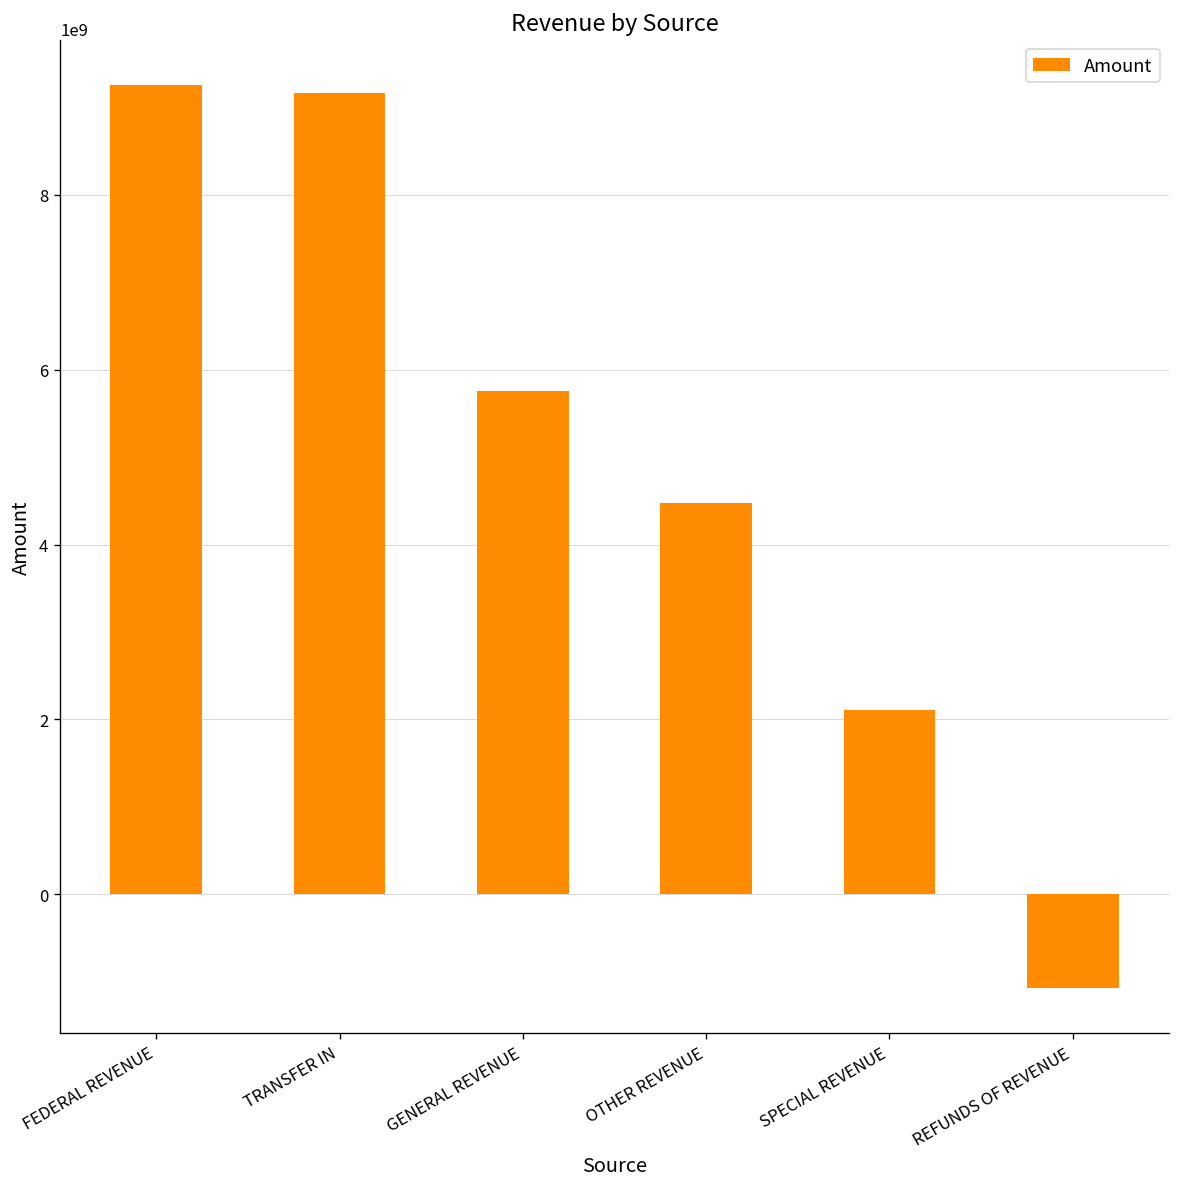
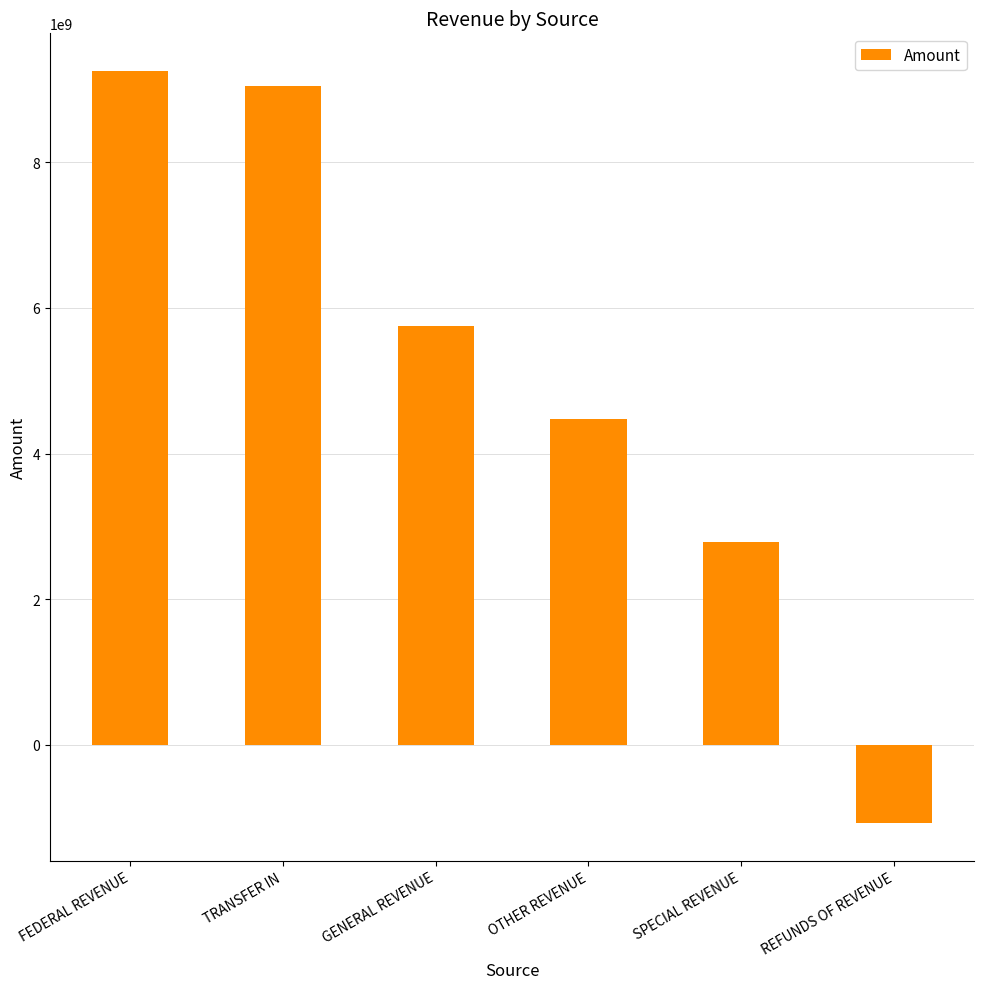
TRANSFER IN: 9200000000 -> 9000000000
SPECIAL REVENUE: 2100000000 -> 2800000000
